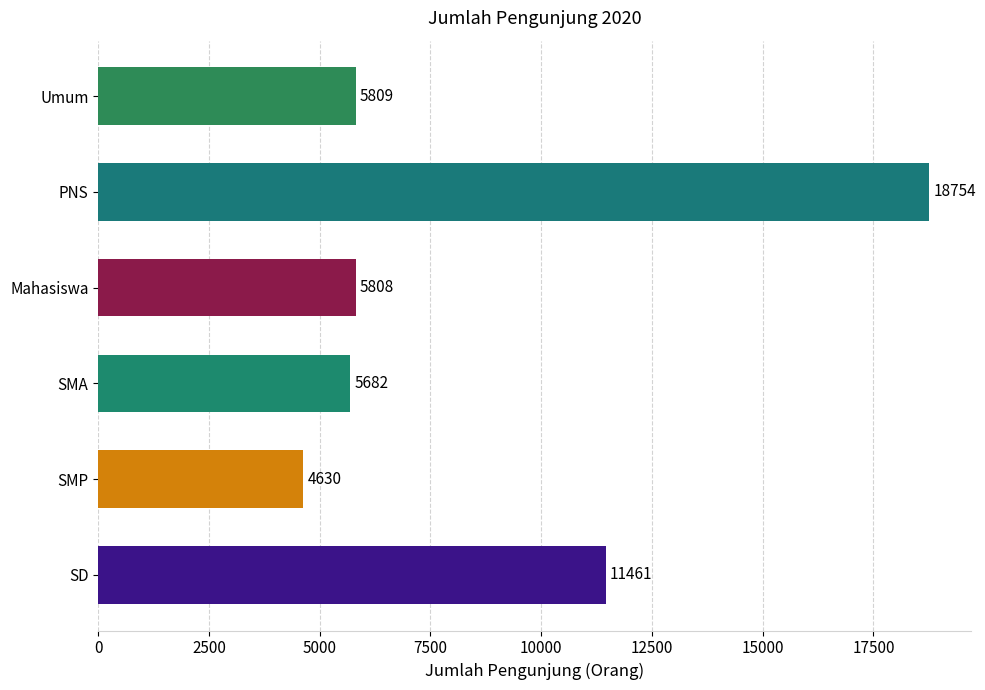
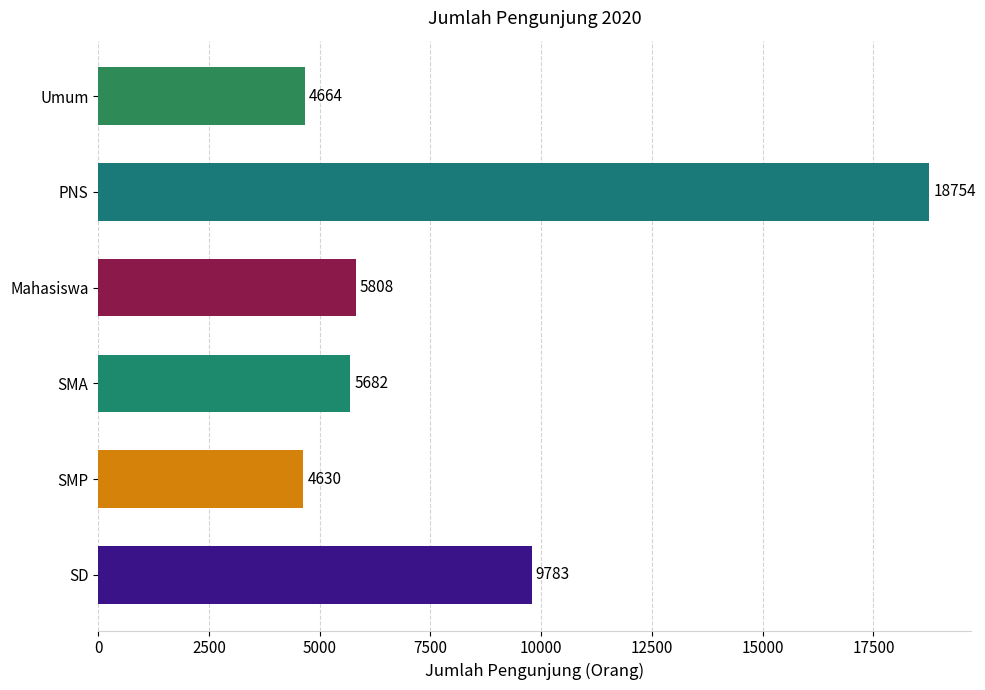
Umum: 5809 -> 4664
SD: 11461 -> 9783
